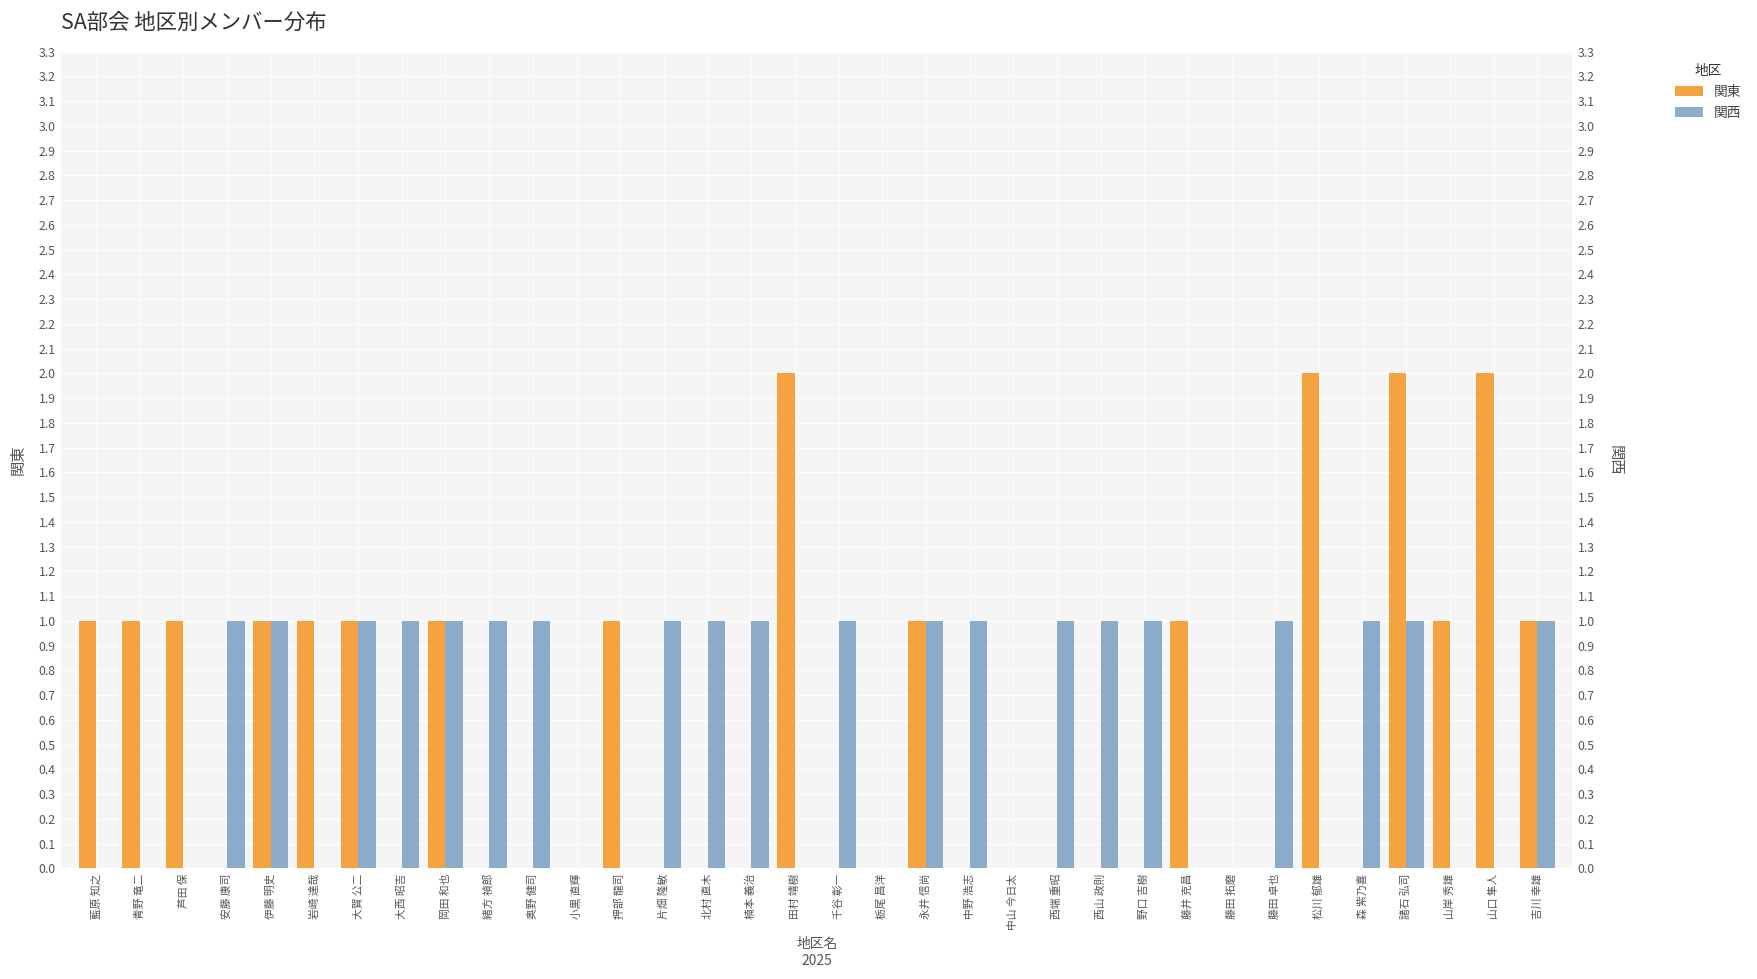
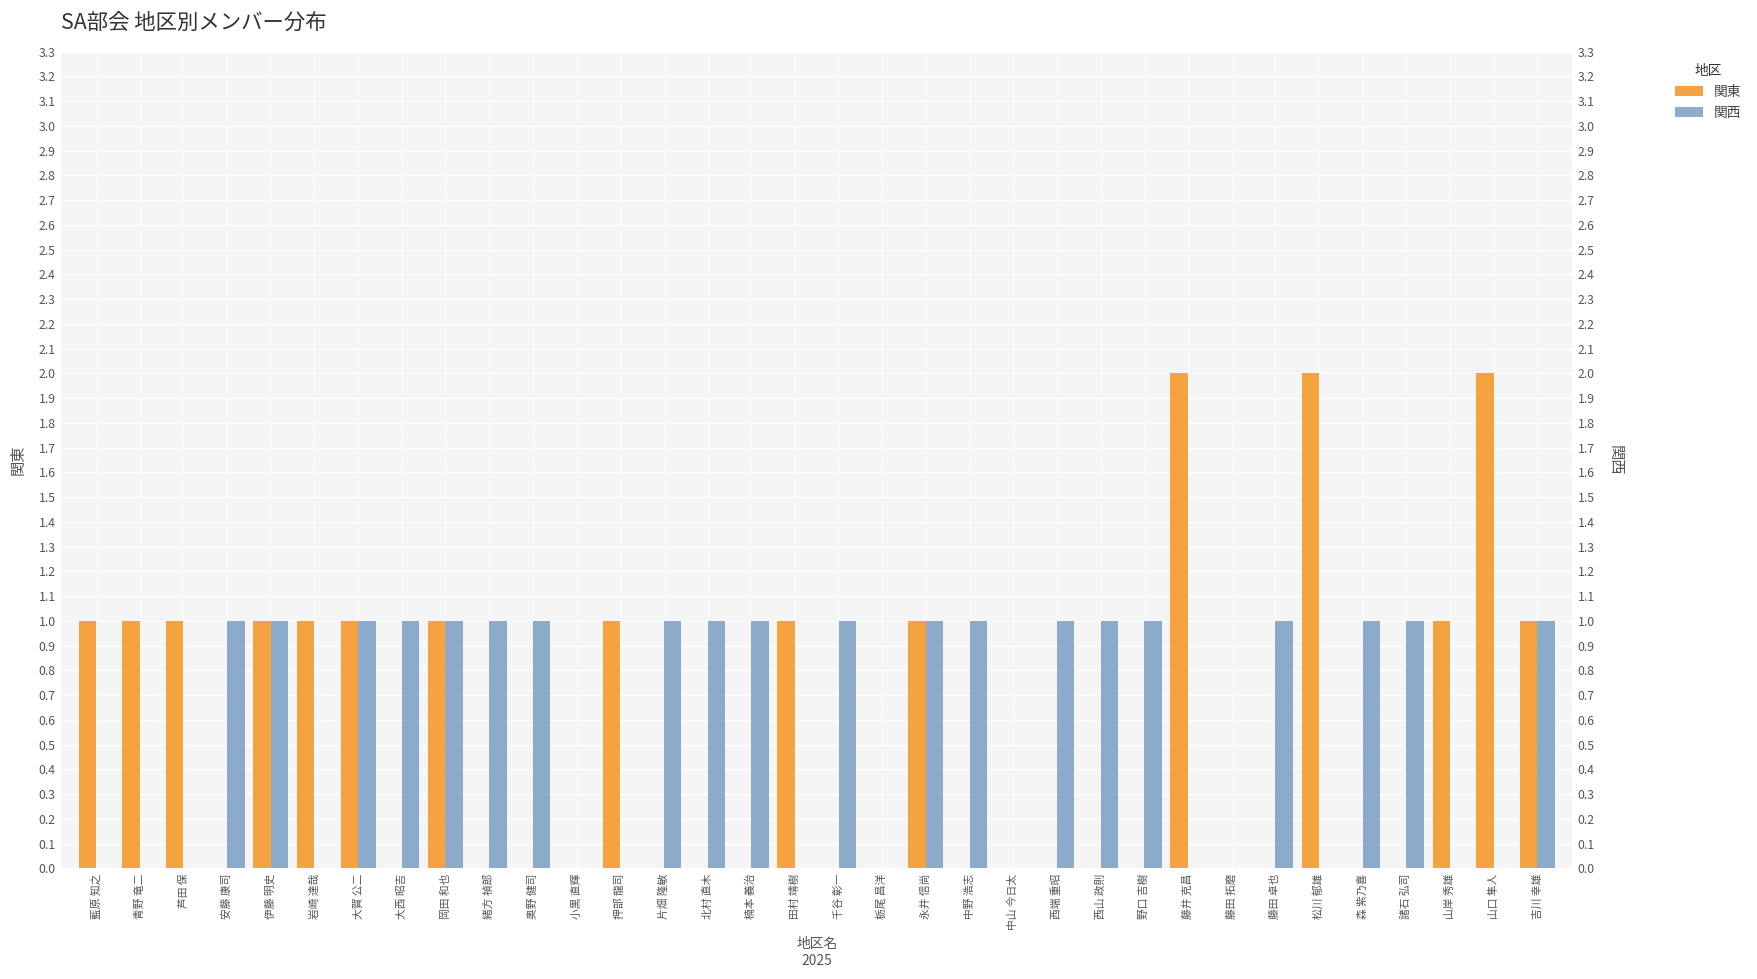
関東, 田村 靖樹: 2 -> 1
関東, 藤井 克昌: 1 -> 2
関東, 諸石 弘司: 2 -> 0
